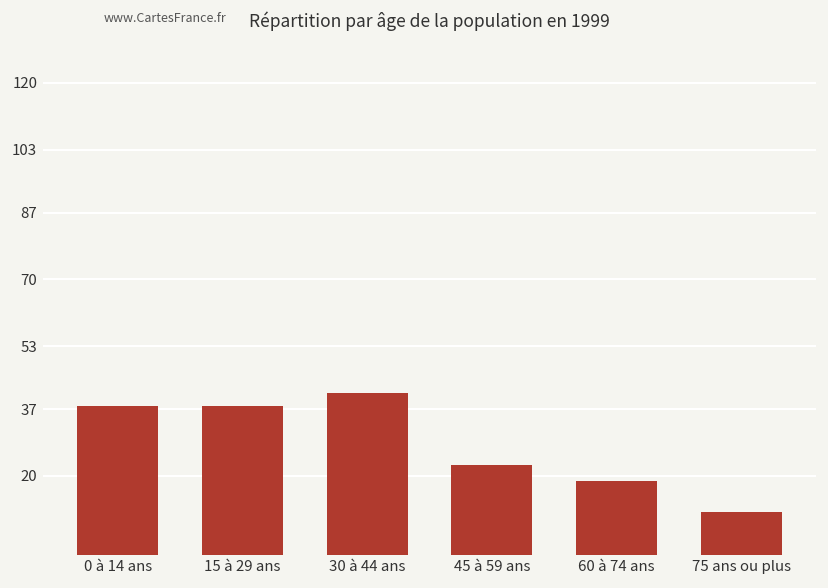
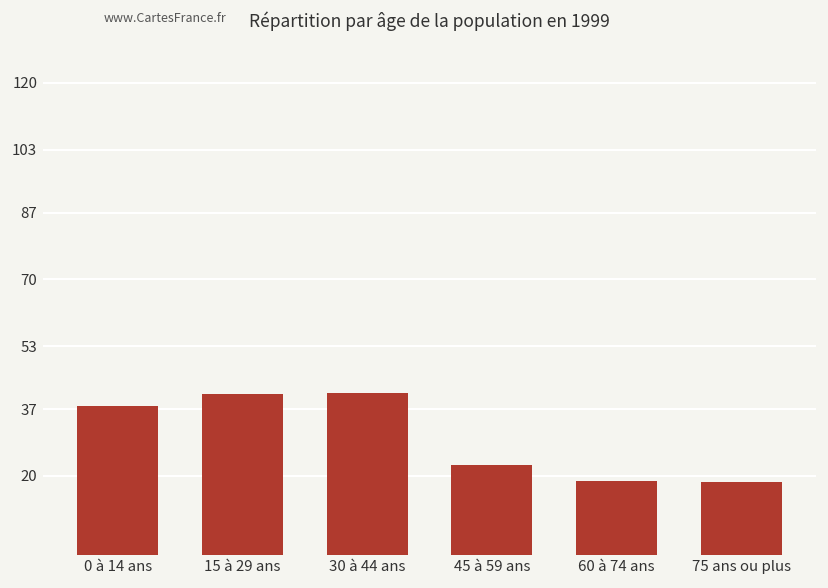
15 à 29 ans: 38 -> 41
75 ans ou plus: 11 -> 18
